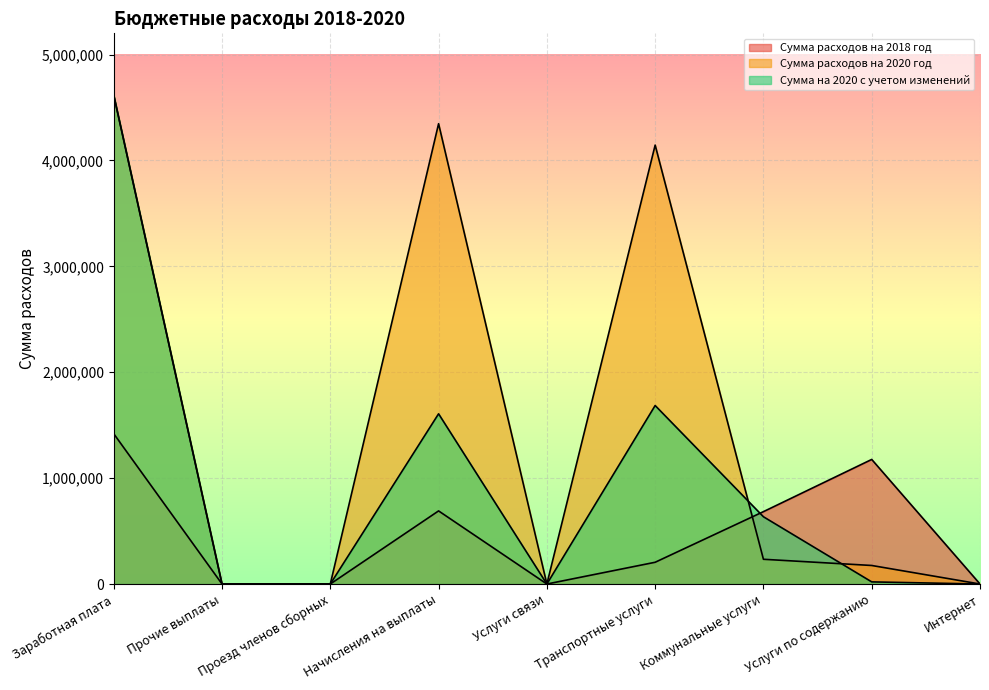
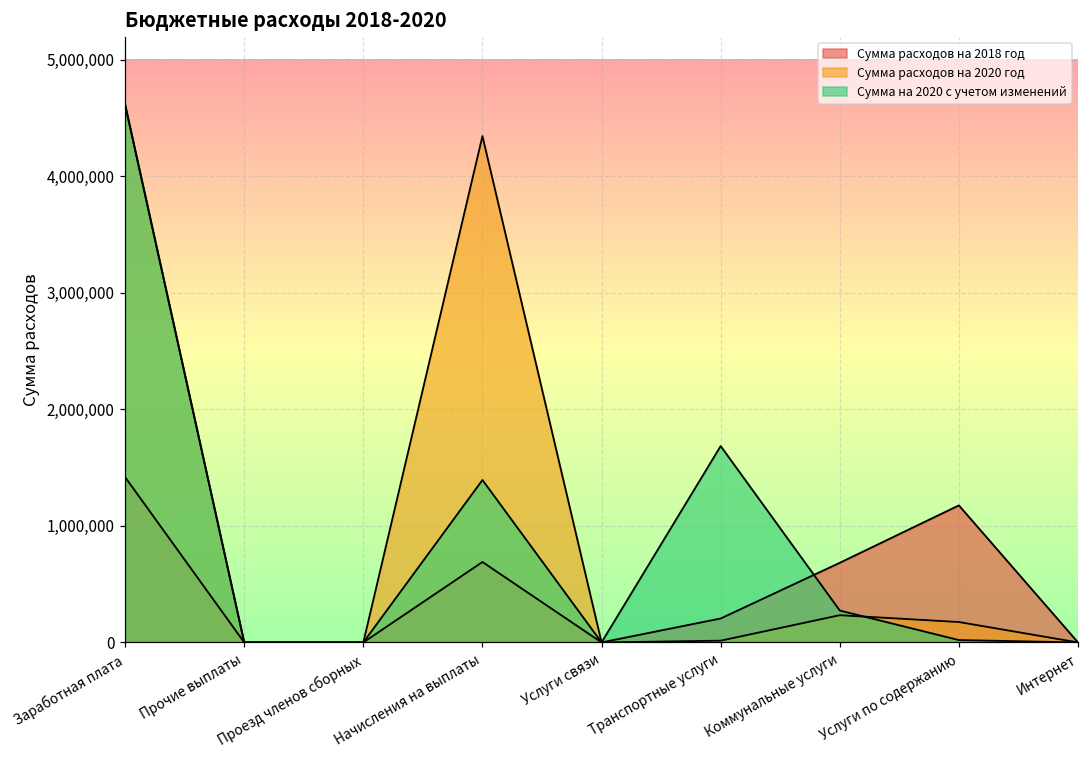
Сумма на 2020 с учетом изменений, Начисления на выплаты: 1,610,000 -> 1,390,000
Сумма расходов на 2020 год, Транспортные услуги: 4,140,000 -> 20,000
Сумма на 2020 с учетом изменений, Коммунальные услуги: 640,000 -> 270,000
